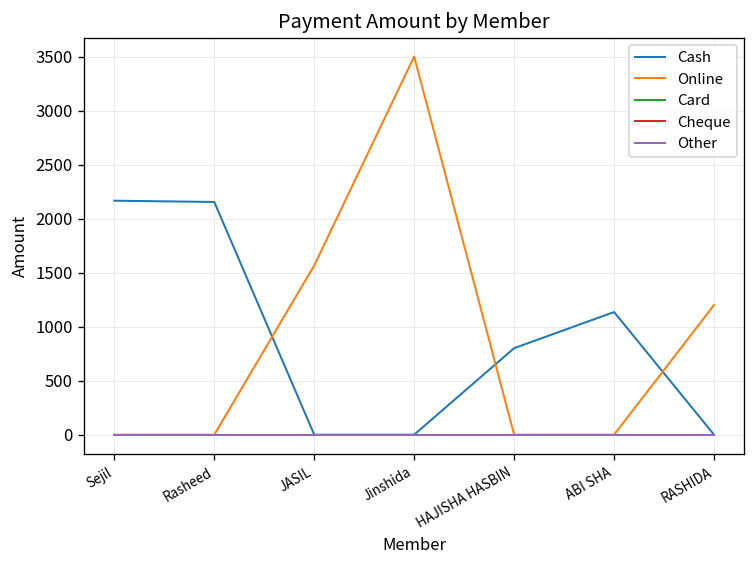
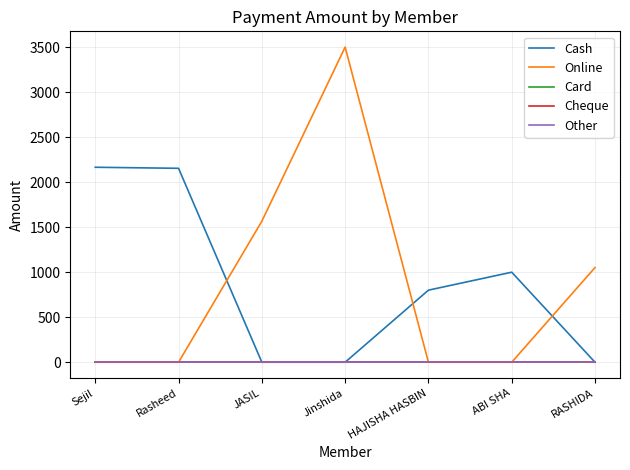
Cash, ABI SHA: 1100 -> 1000
Online, RASHIDA: 1200 -> 1100
